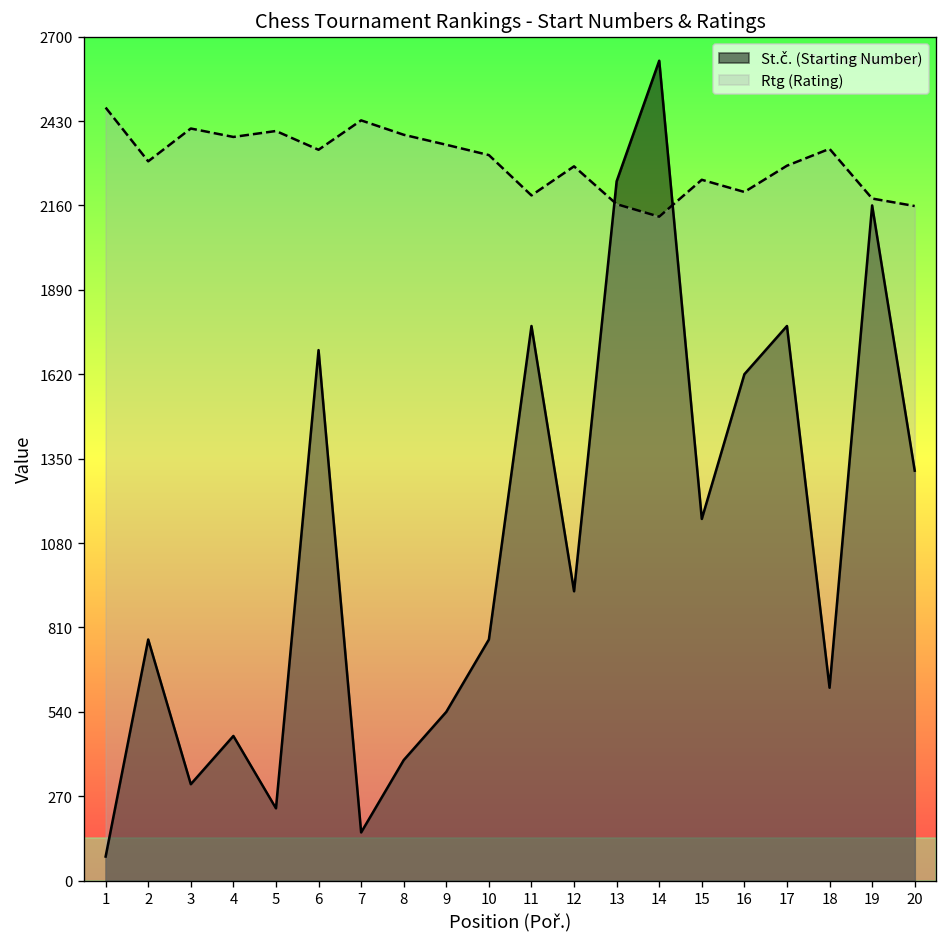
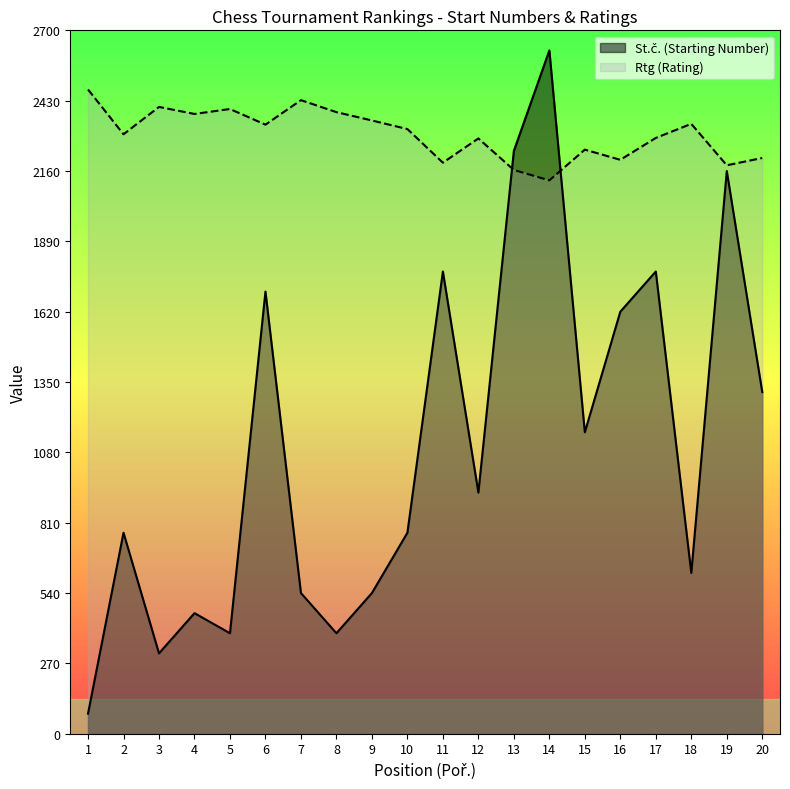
St.č. (Starting Number), 5: 230 -> 390
St.č. (Starting Number), 7: 150 -> 540
Rtg (Rating), 20: 2160 -> 2210
